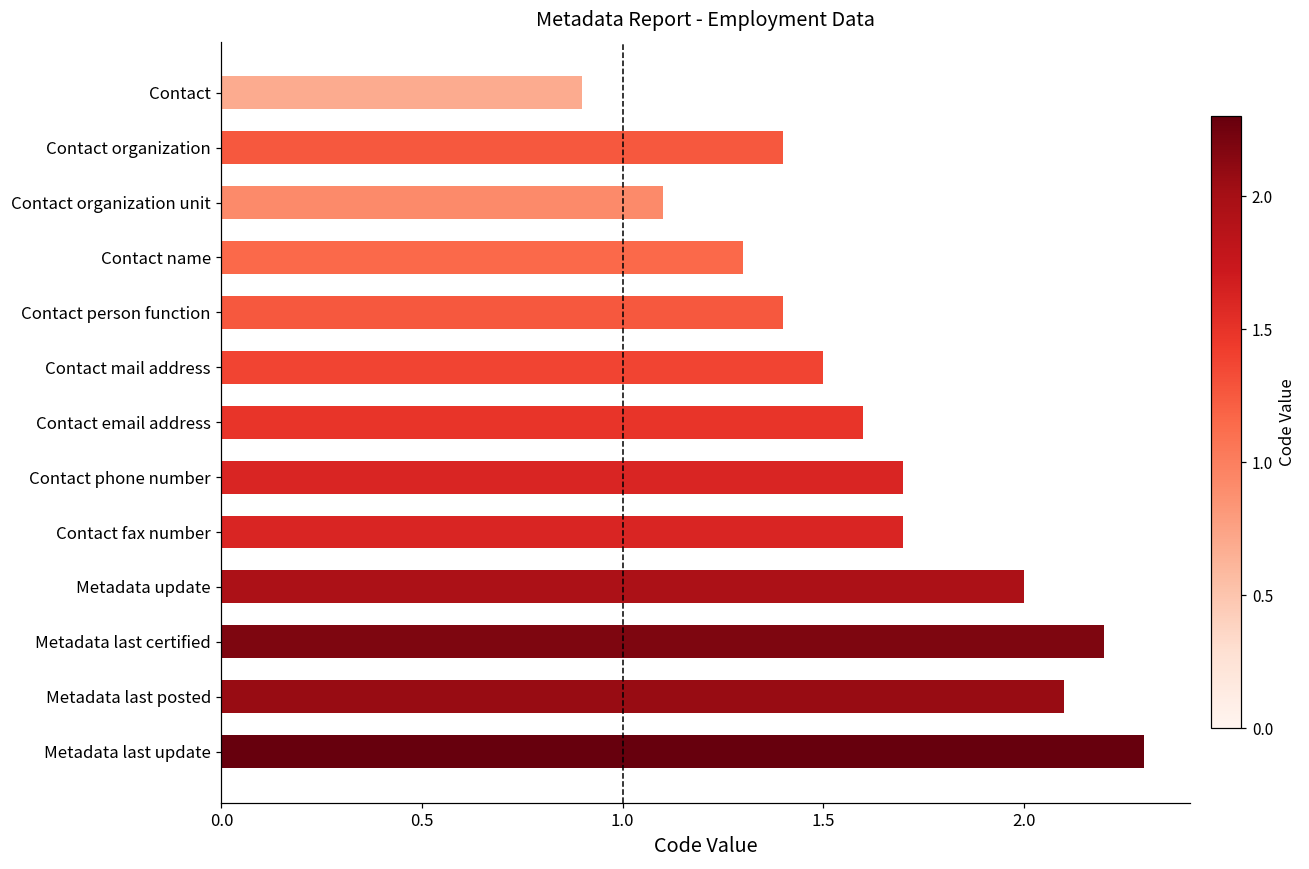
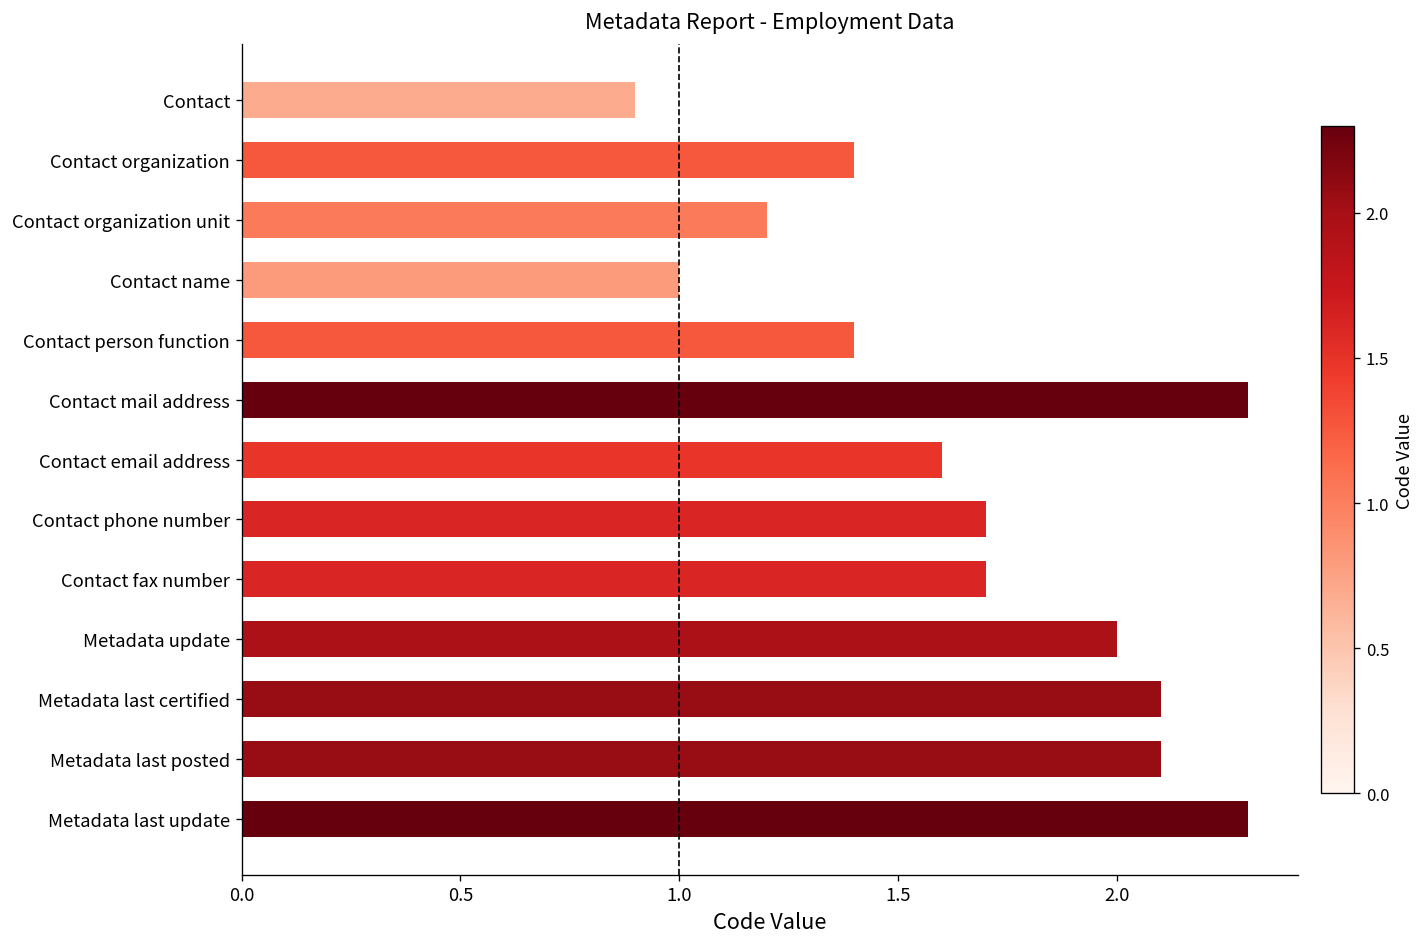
Contact organization unit: 1.1 -> 1.2
Contact name: 1.3 -> 1.0
Contact mail address: 1.5 -> 2.3
Metadata last certified: 2.2 -> 2.1
